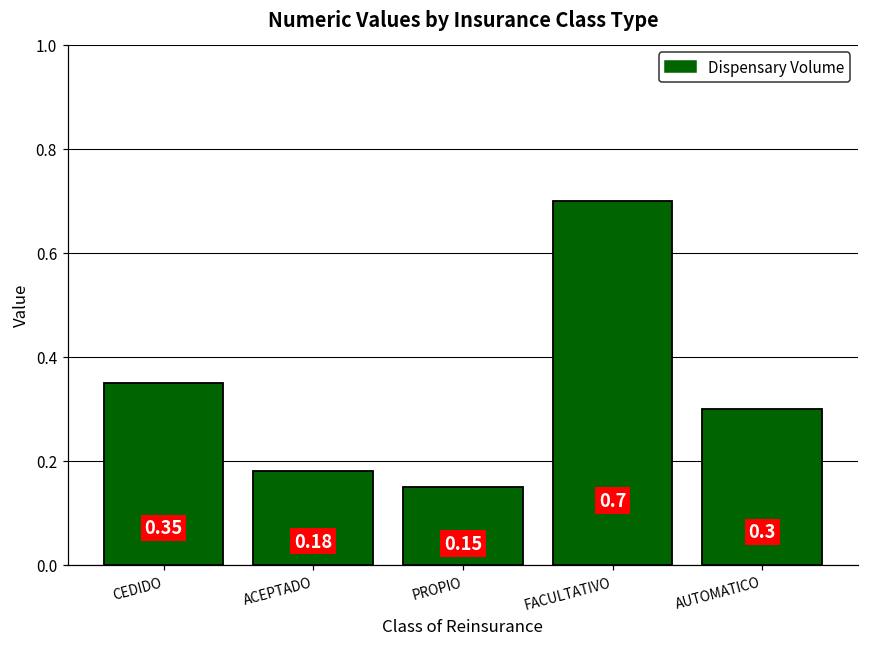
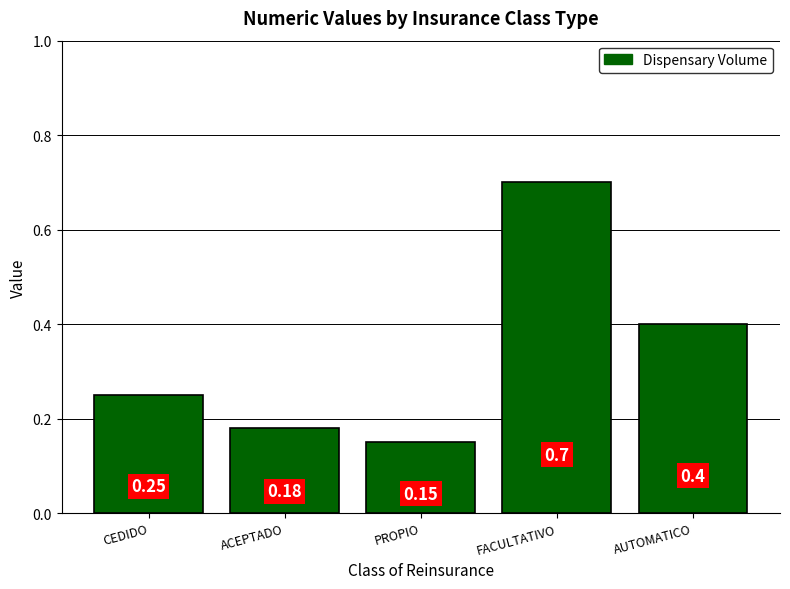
CEDIDO: 0.35 -> 0.25
AUTOMATICO: 0.3 -> 0.4
